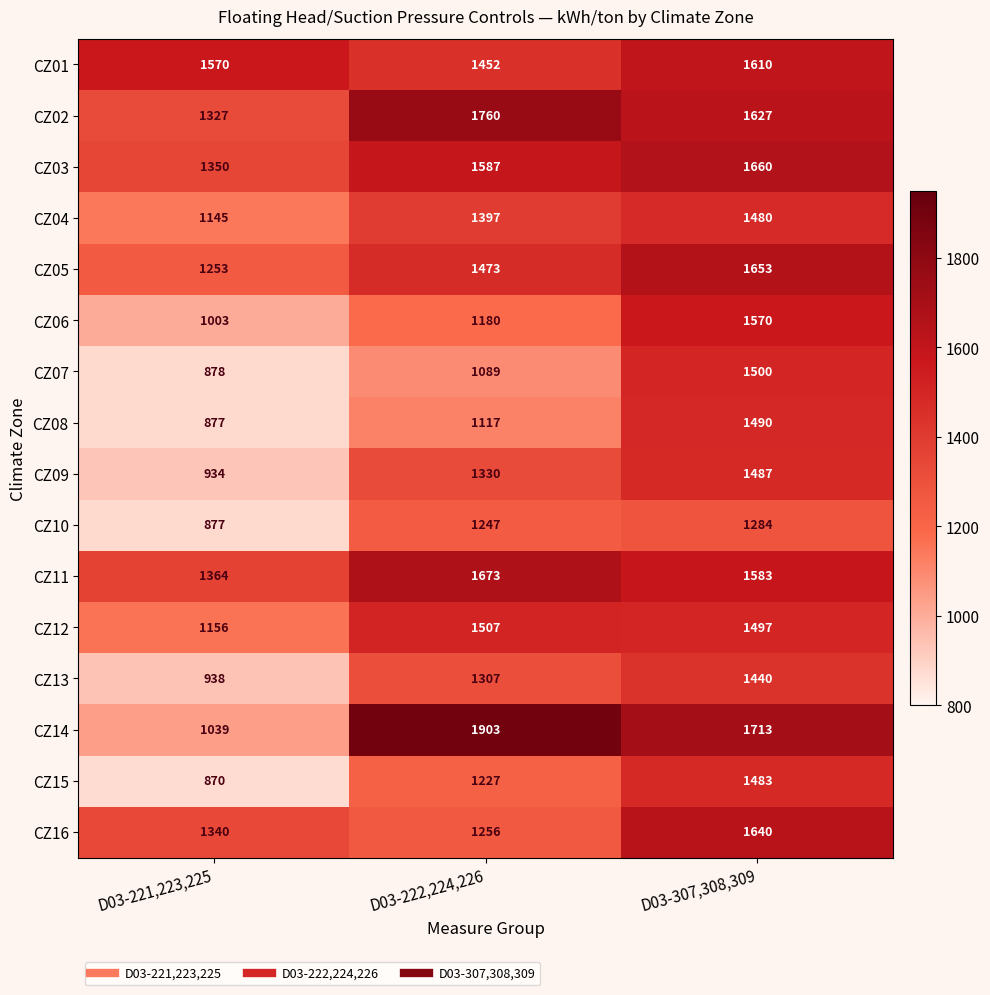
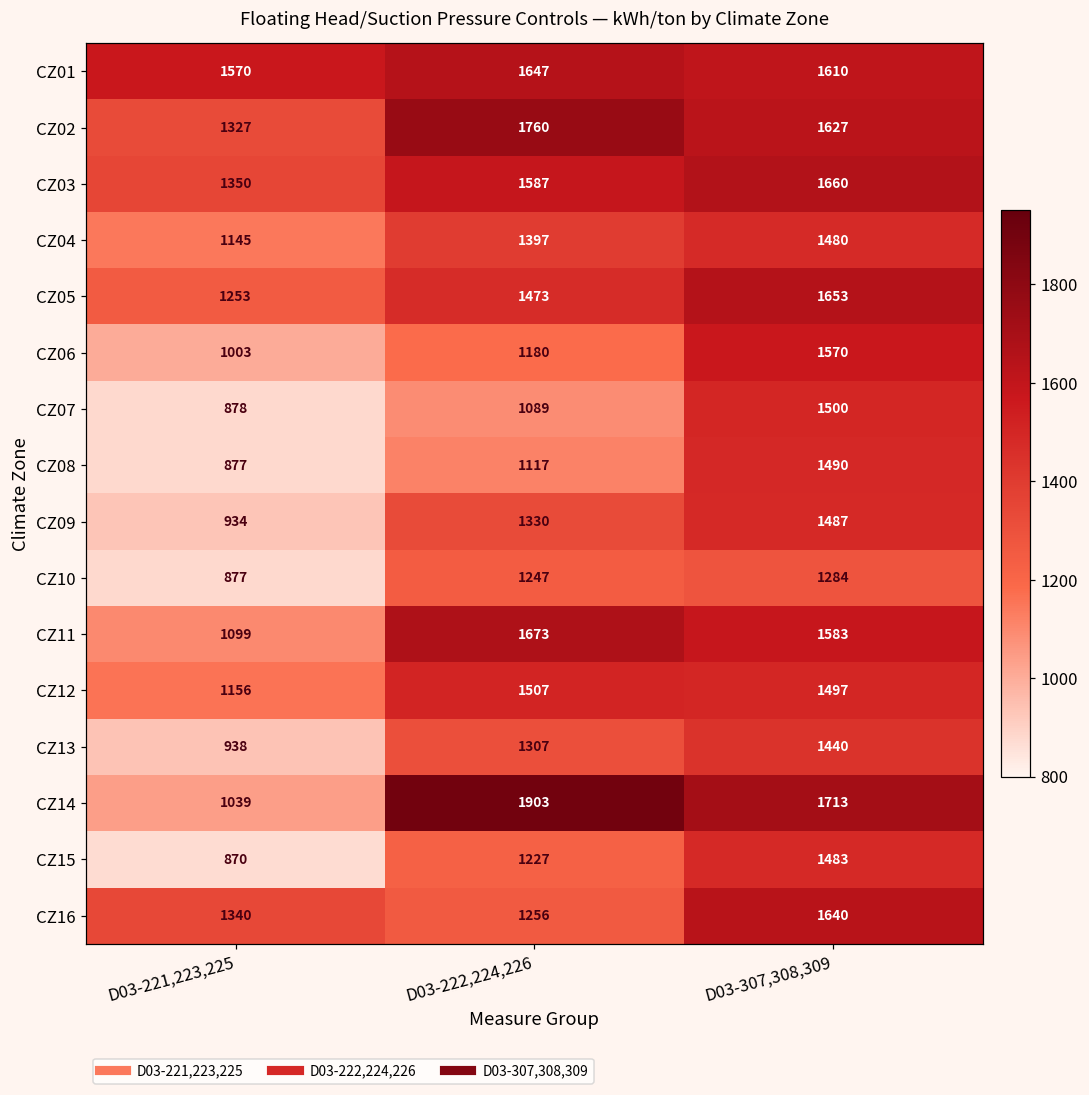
CZ01, D03-222,224,226: 1452 -> 1647
CZ11, D03-221,223,225: 1364 -> 1099
